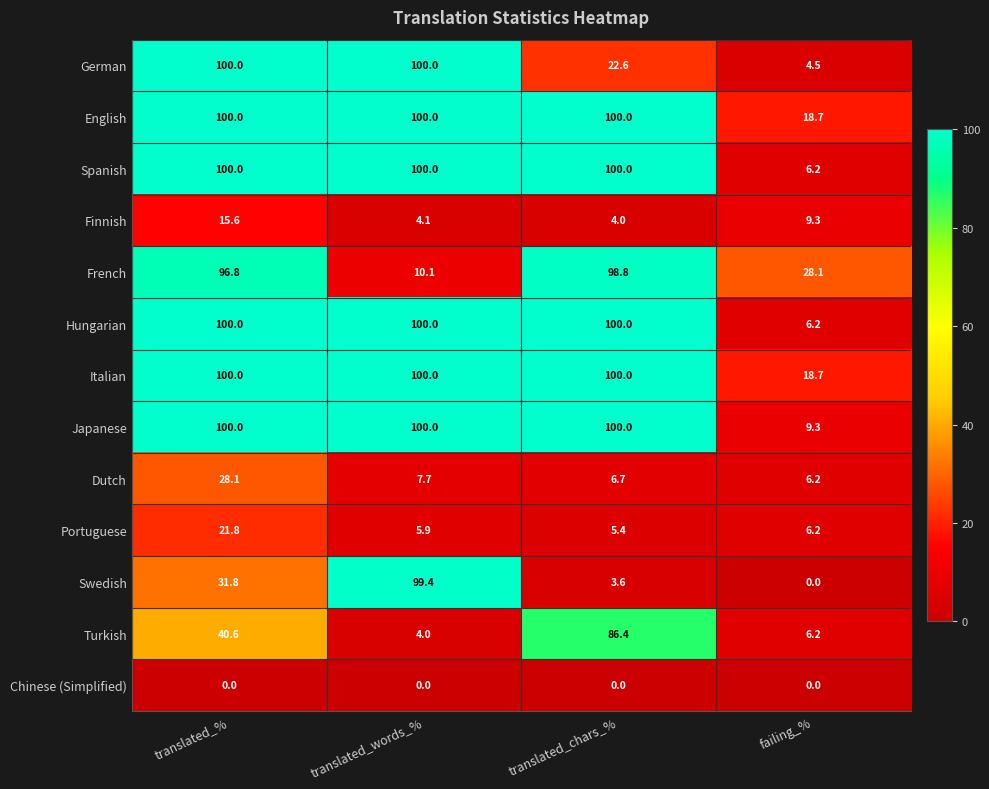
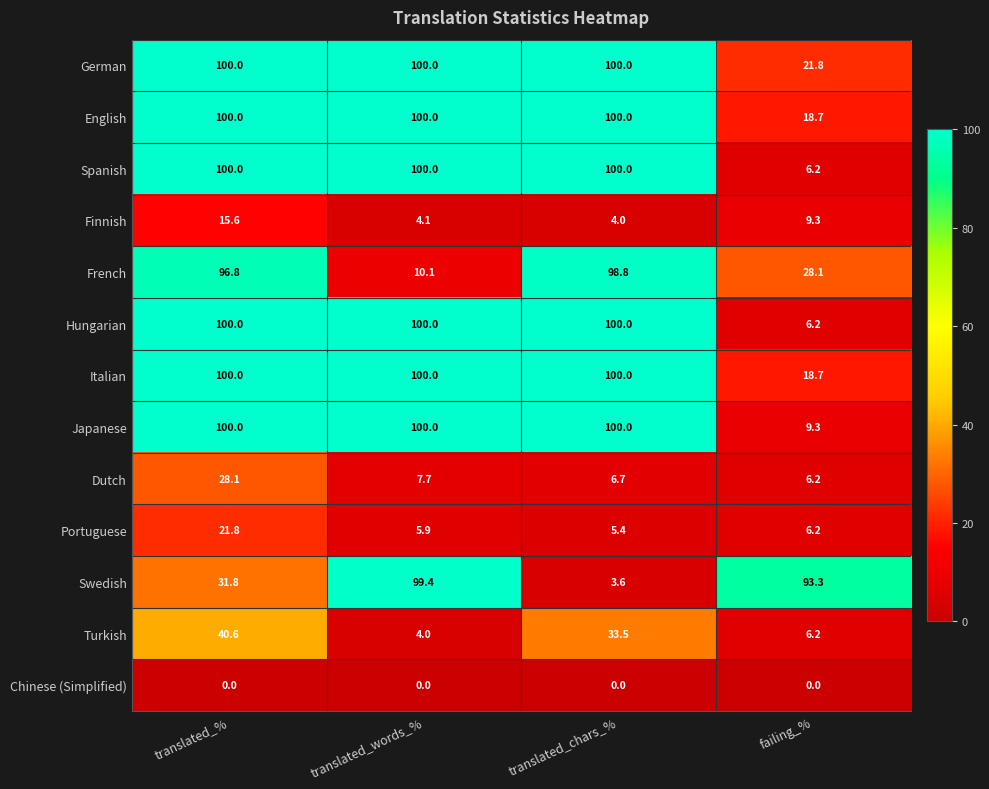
German, translated_chars_%: 22.6 -> 100.0
German, failing_%: 4.5 -> 21.8
Swedish, failing_%: 0.0 -> 93.3
Turkish, translated_chars_%: 86.4 -> 33.5
